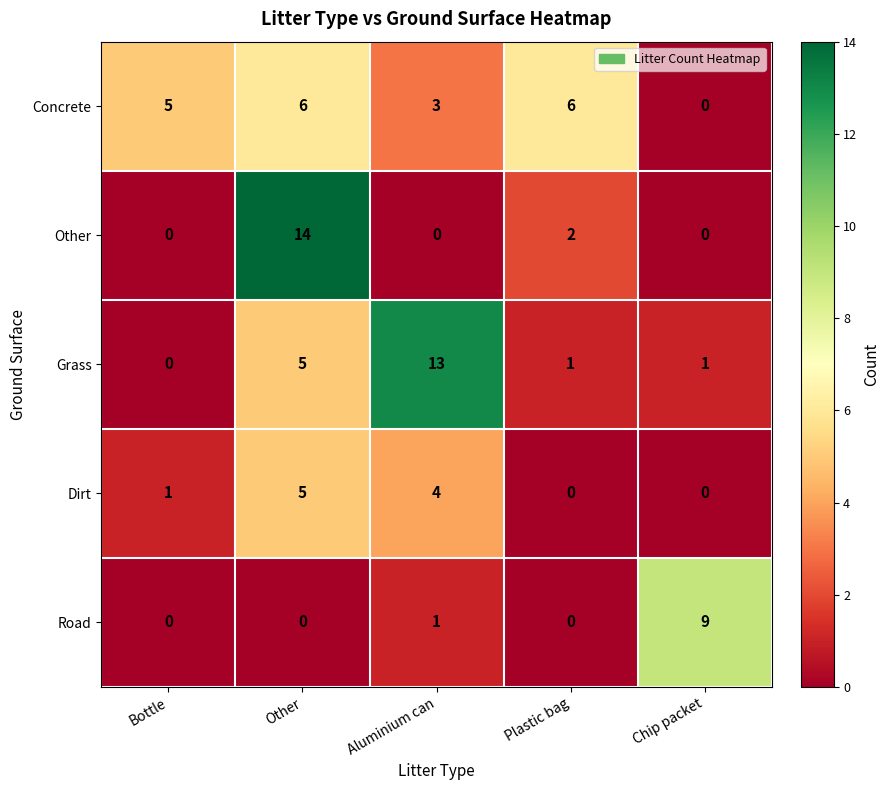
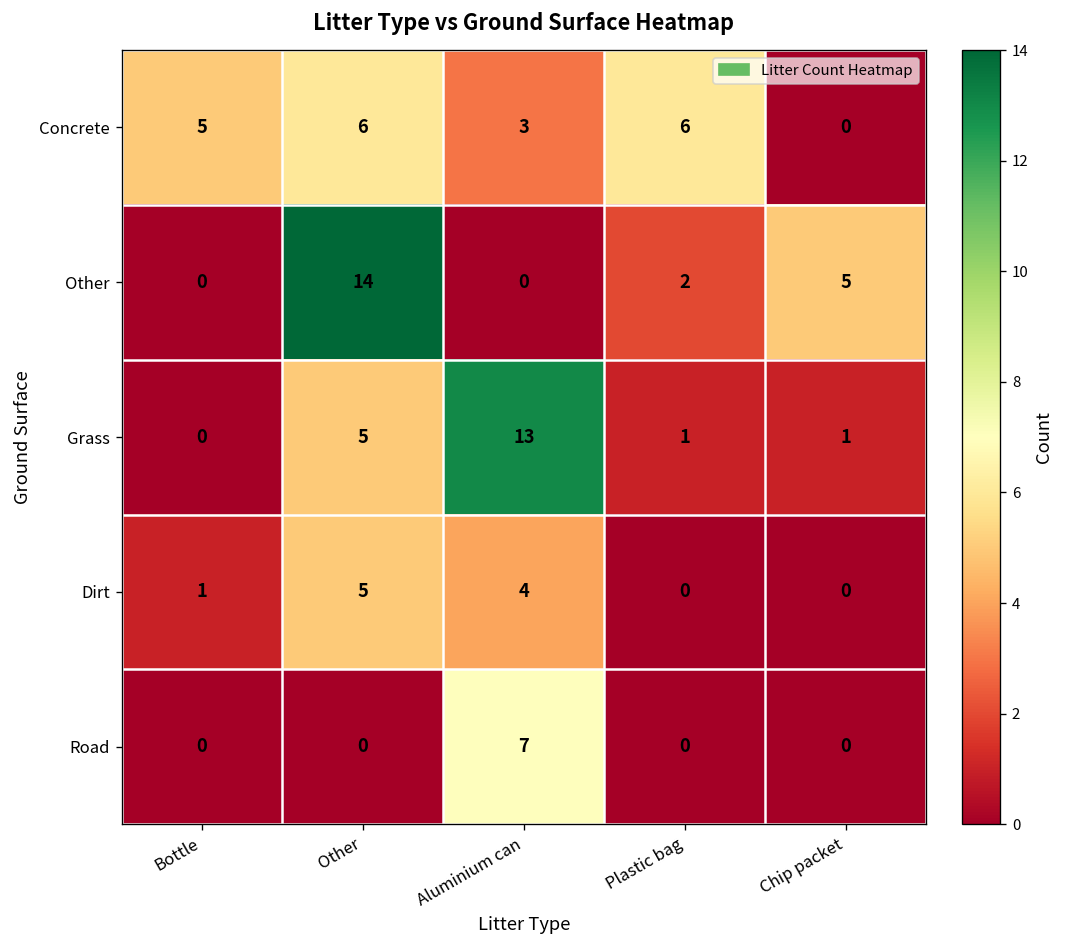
Other, Chip packet: 0 -> 5
Road, Aluminium can: 1 -> 7
Road, Chip packet: 9 -> 0
